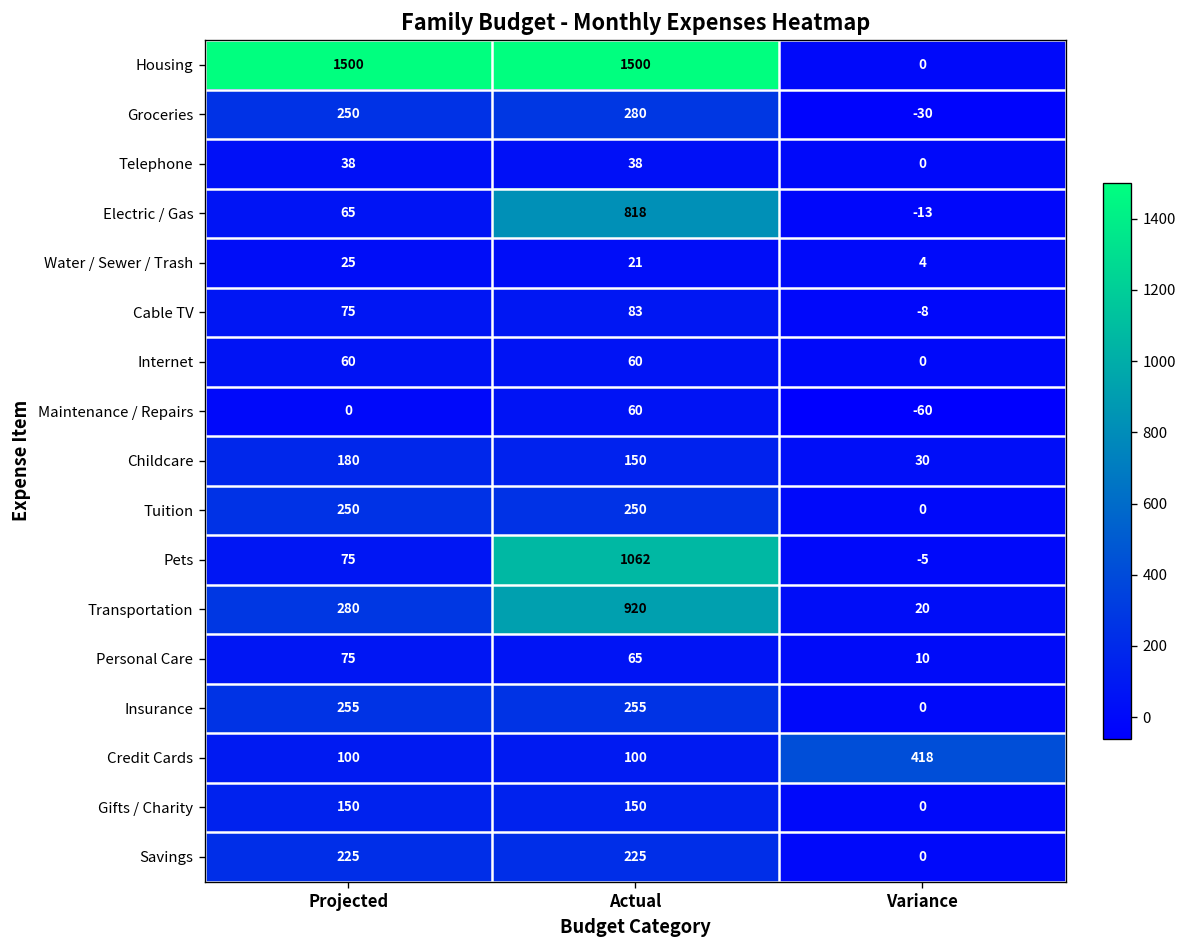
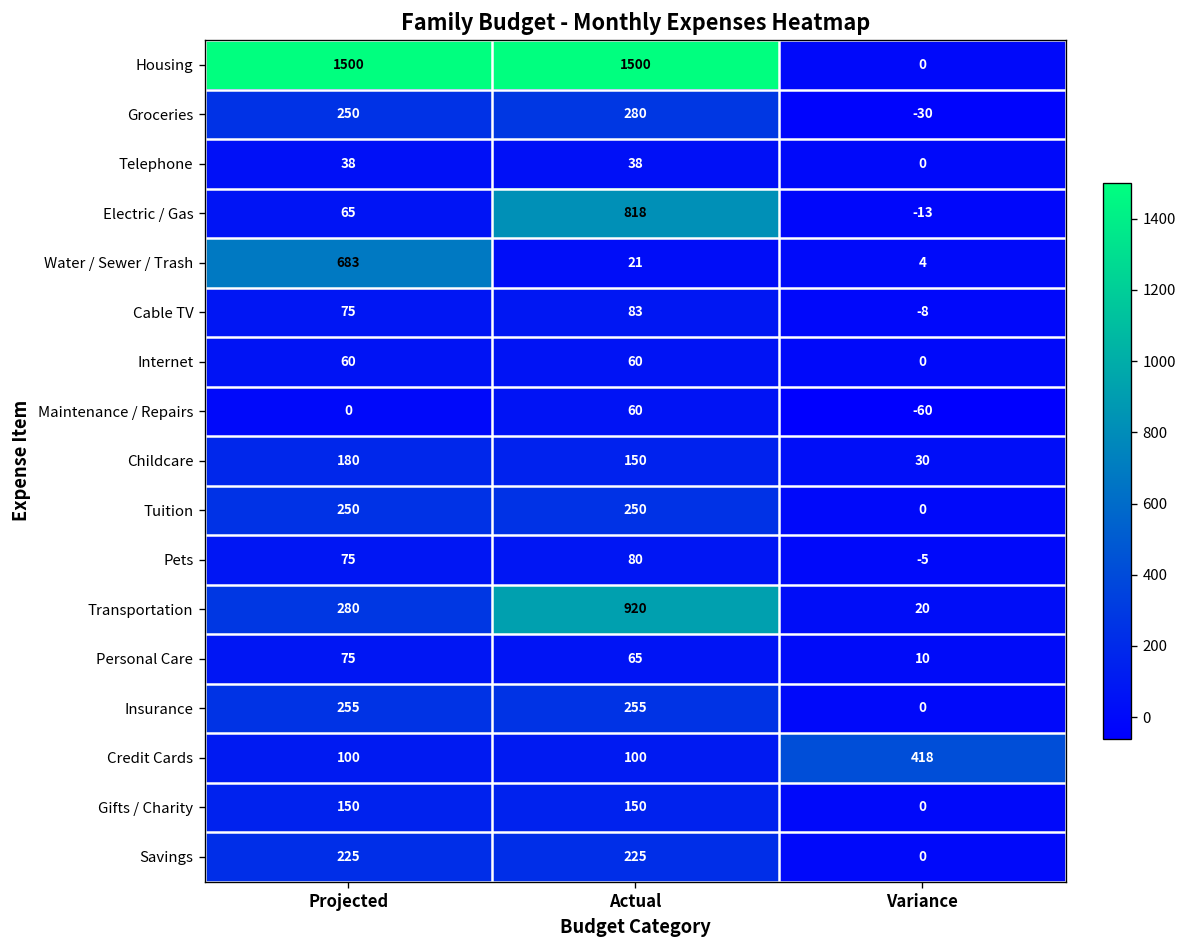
Water / Sewer / Trash, Projected: 25 -> 683
Pets, Actual: 1062 -> 80
